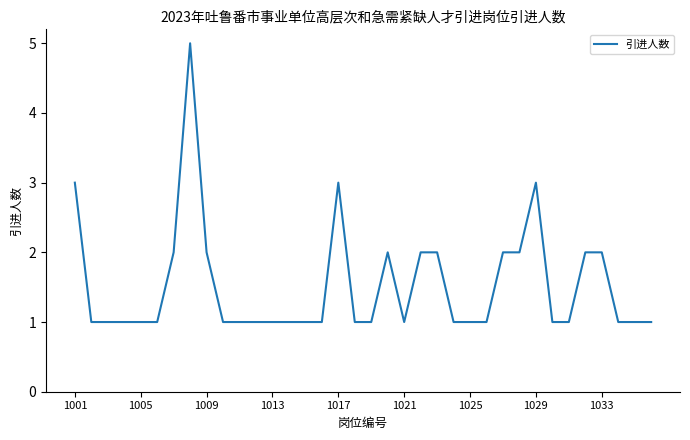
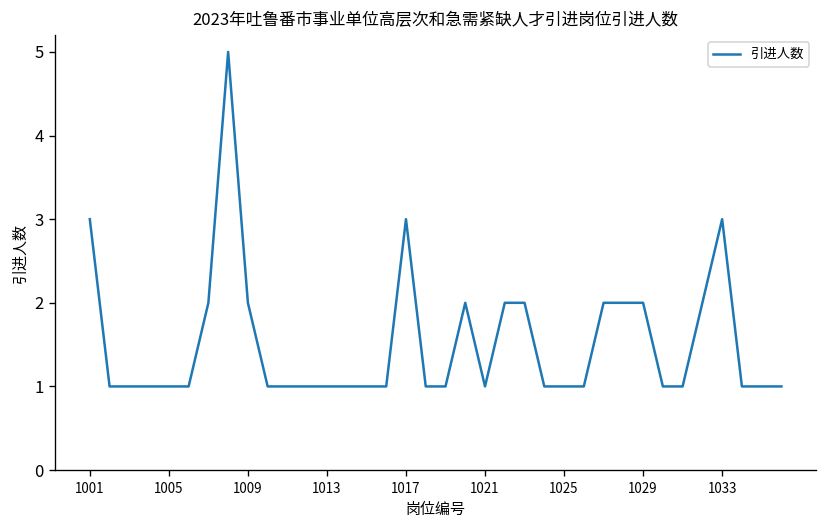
1029: 3 -> 2
1033: 2 -> 3
